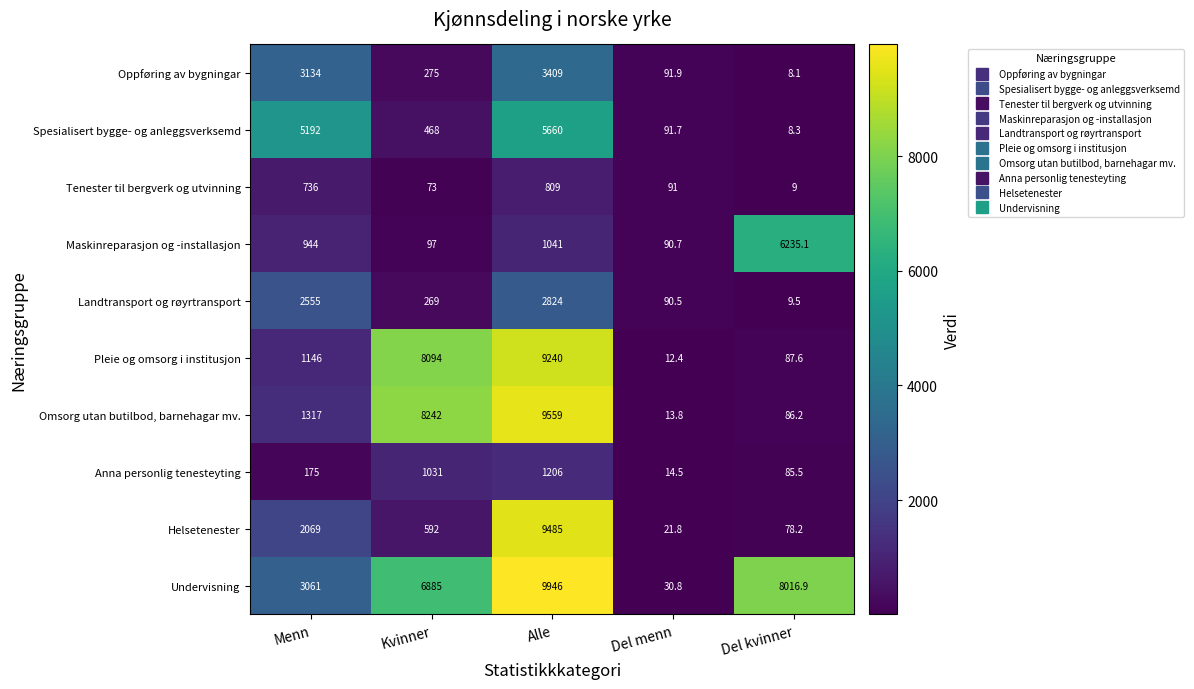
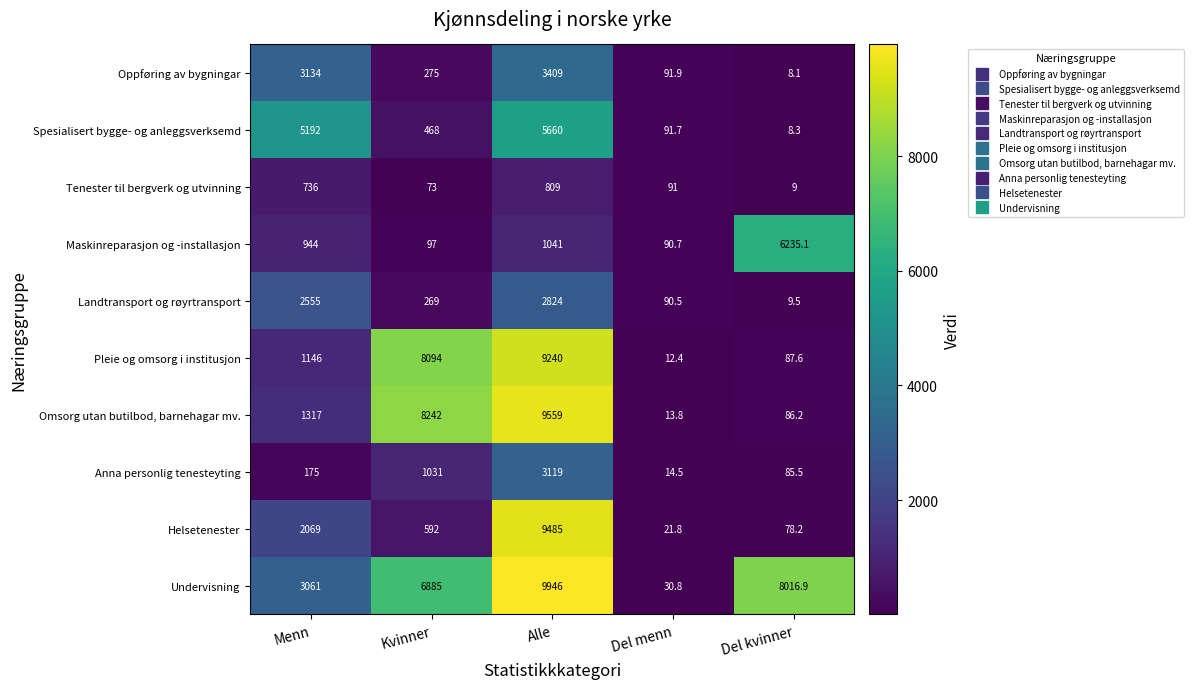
Anna personlig tenesteyting, Alle: 1206 -> 3119
